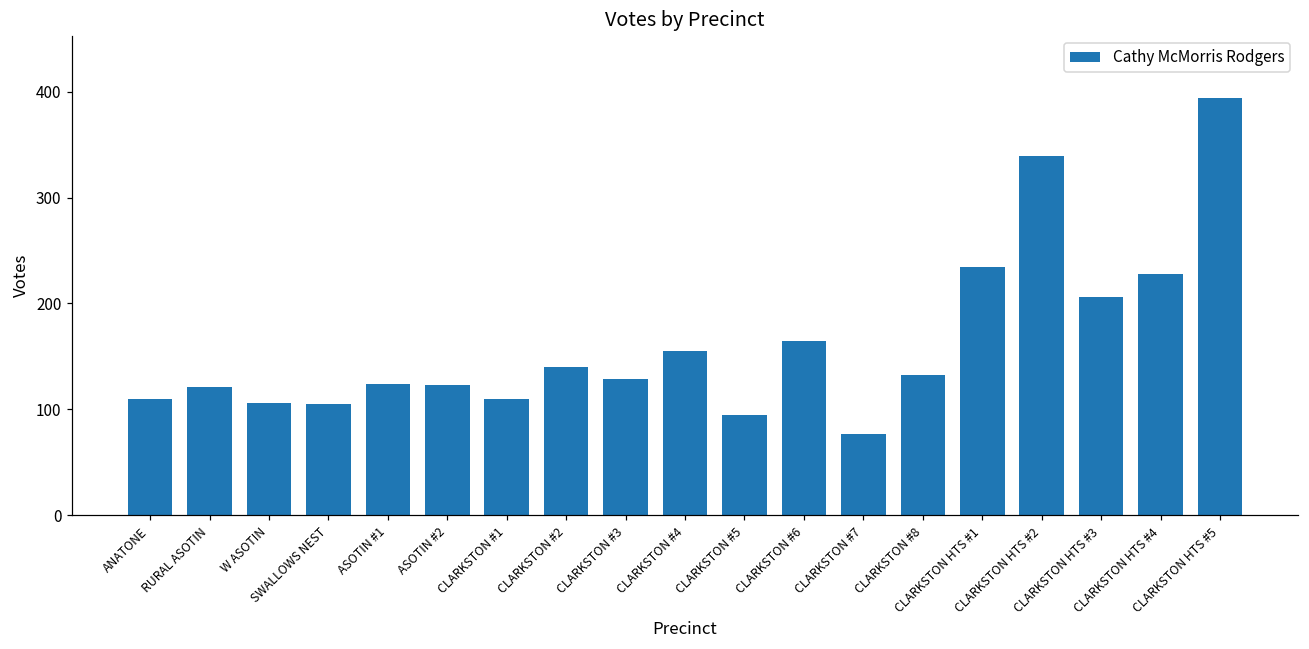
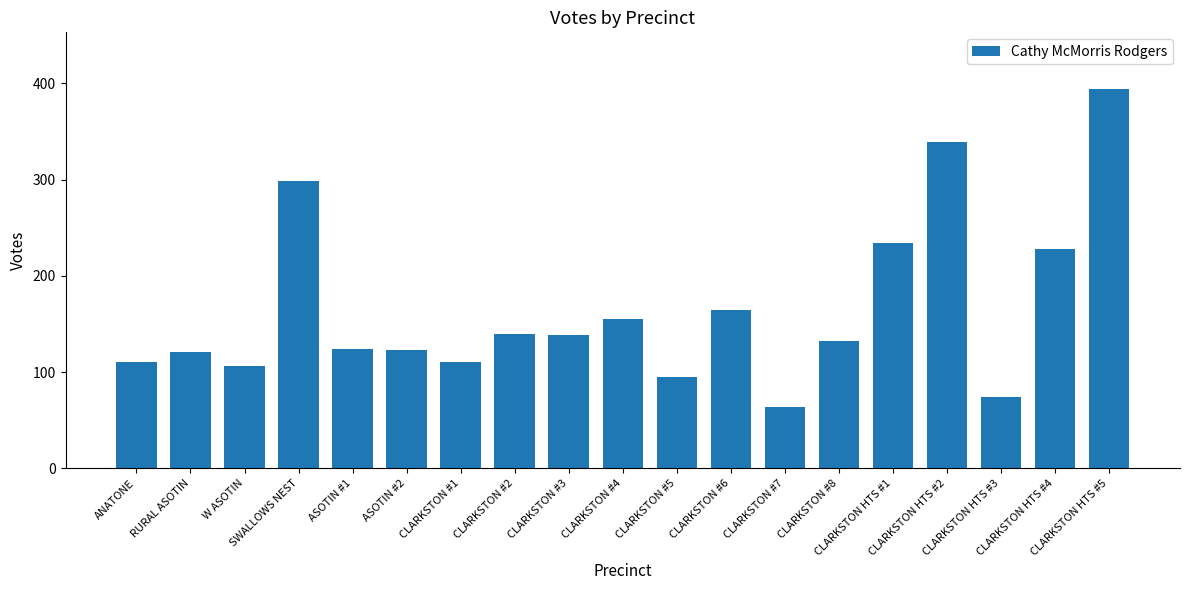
SWALLOWS NEST: 110 -> 300
CLARKSTON #3: 130 -> 140
CLARKSTON #7: 80 -> 60
CLARKSTON HTS #3: 210 -> 70
